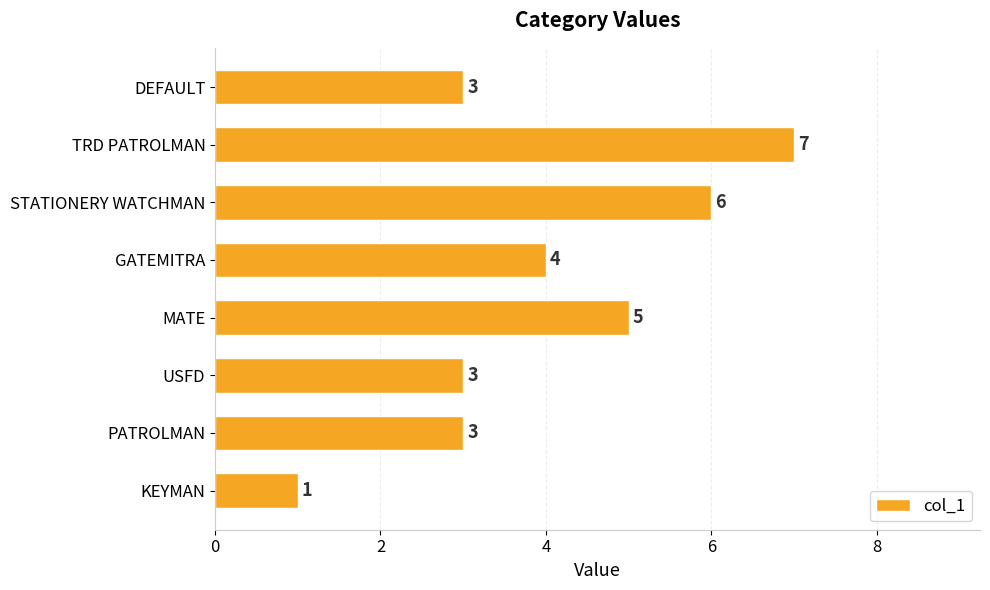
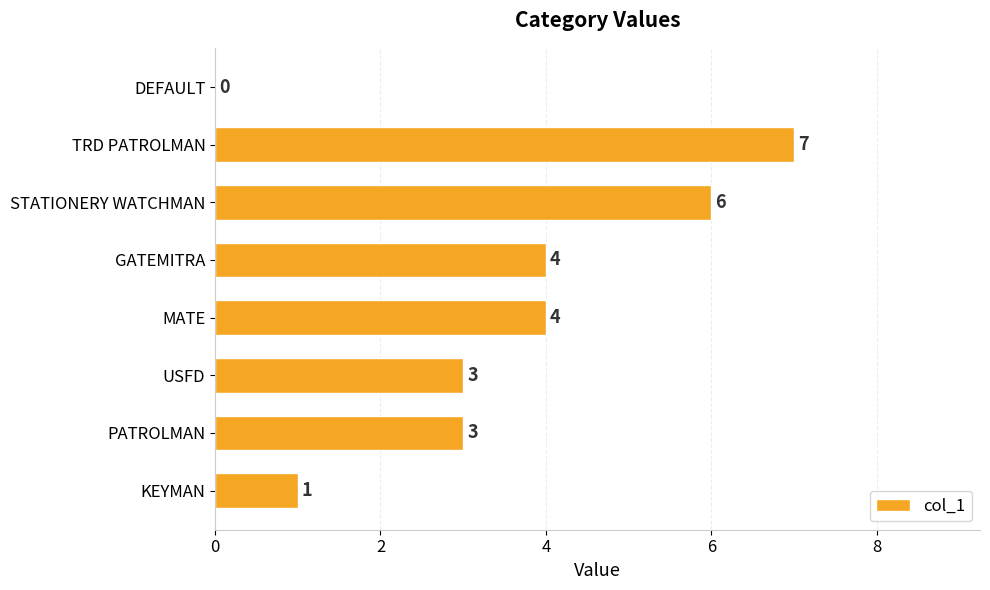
DEFAULT: 3 -> 0
MATE: 5 -> 4
